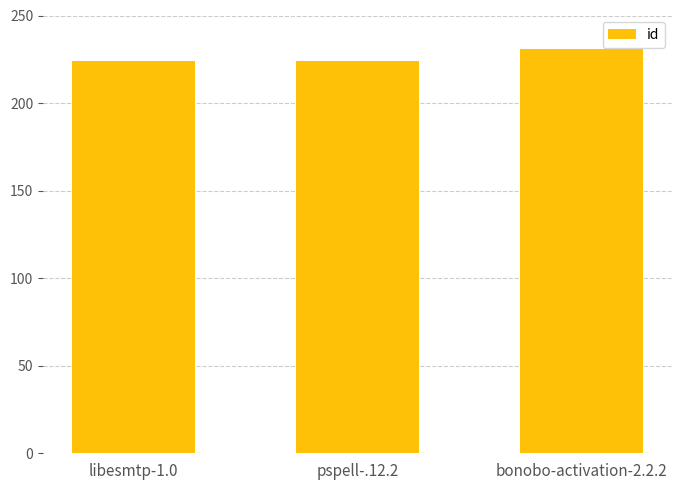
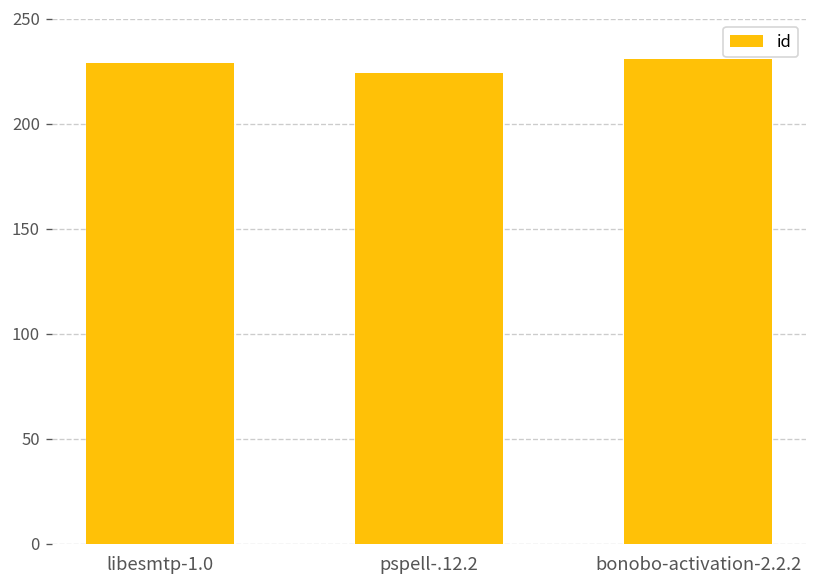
libesmtp-1.0: 224 -> 229
